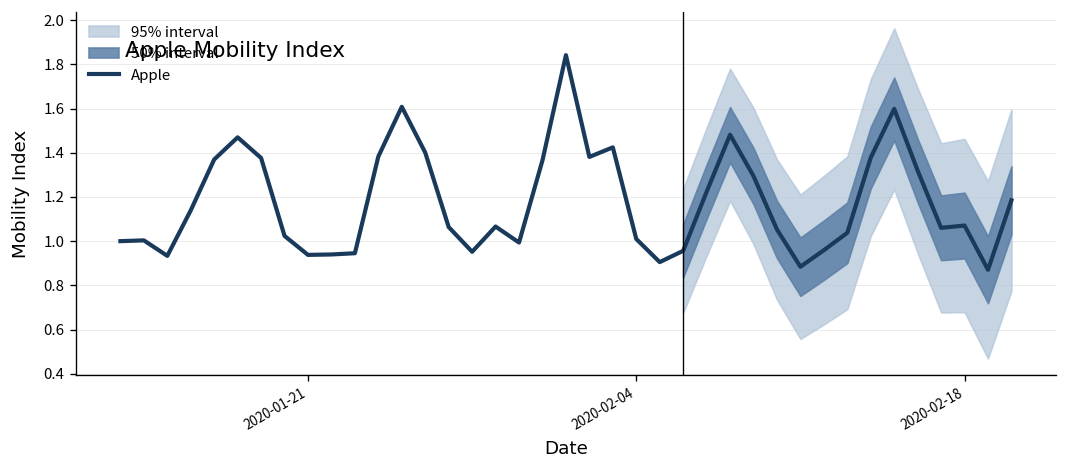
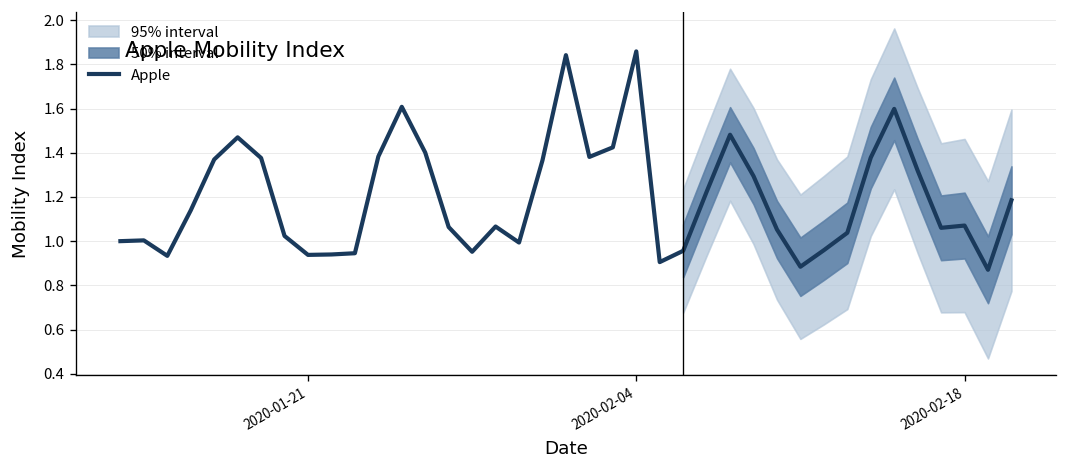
Apple, 2020-02-04: 1.01 -> 1.86
